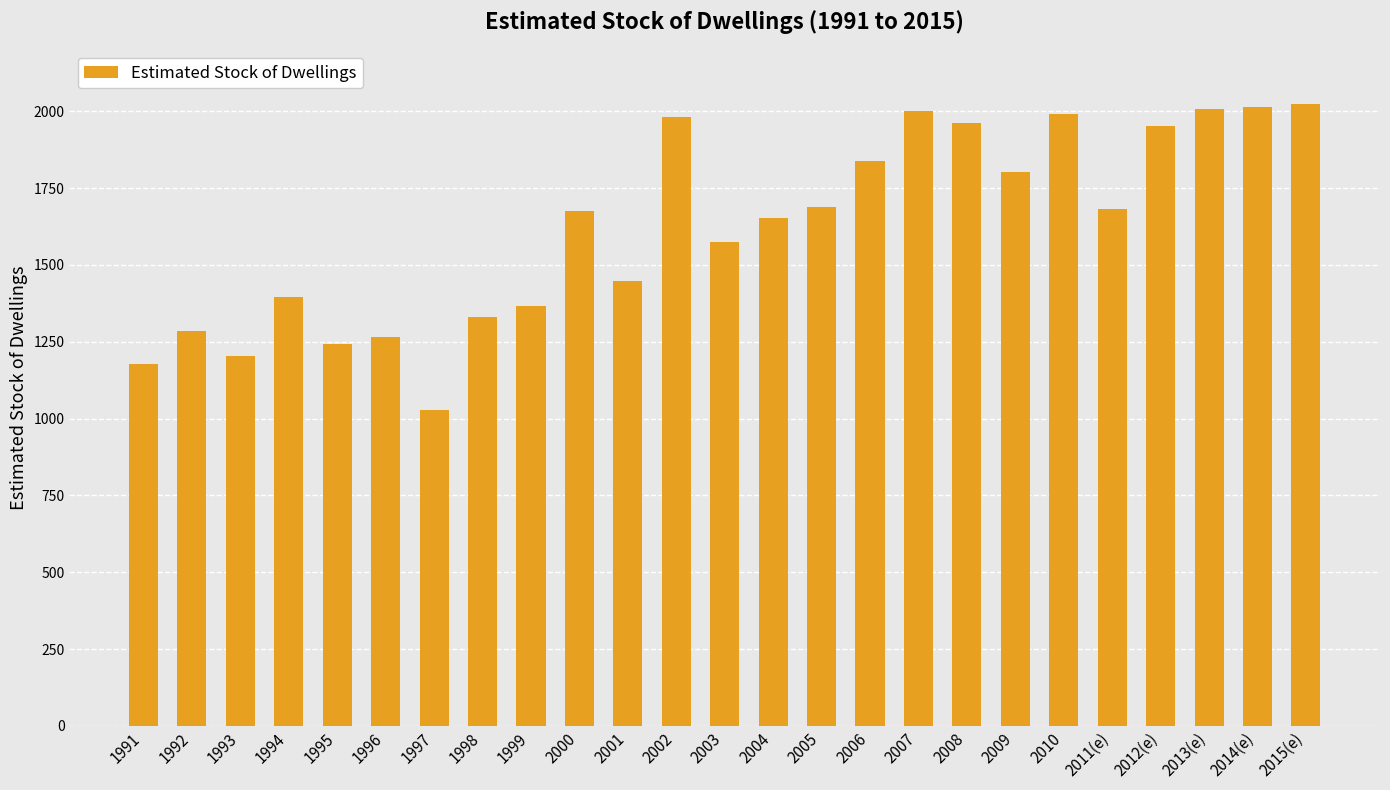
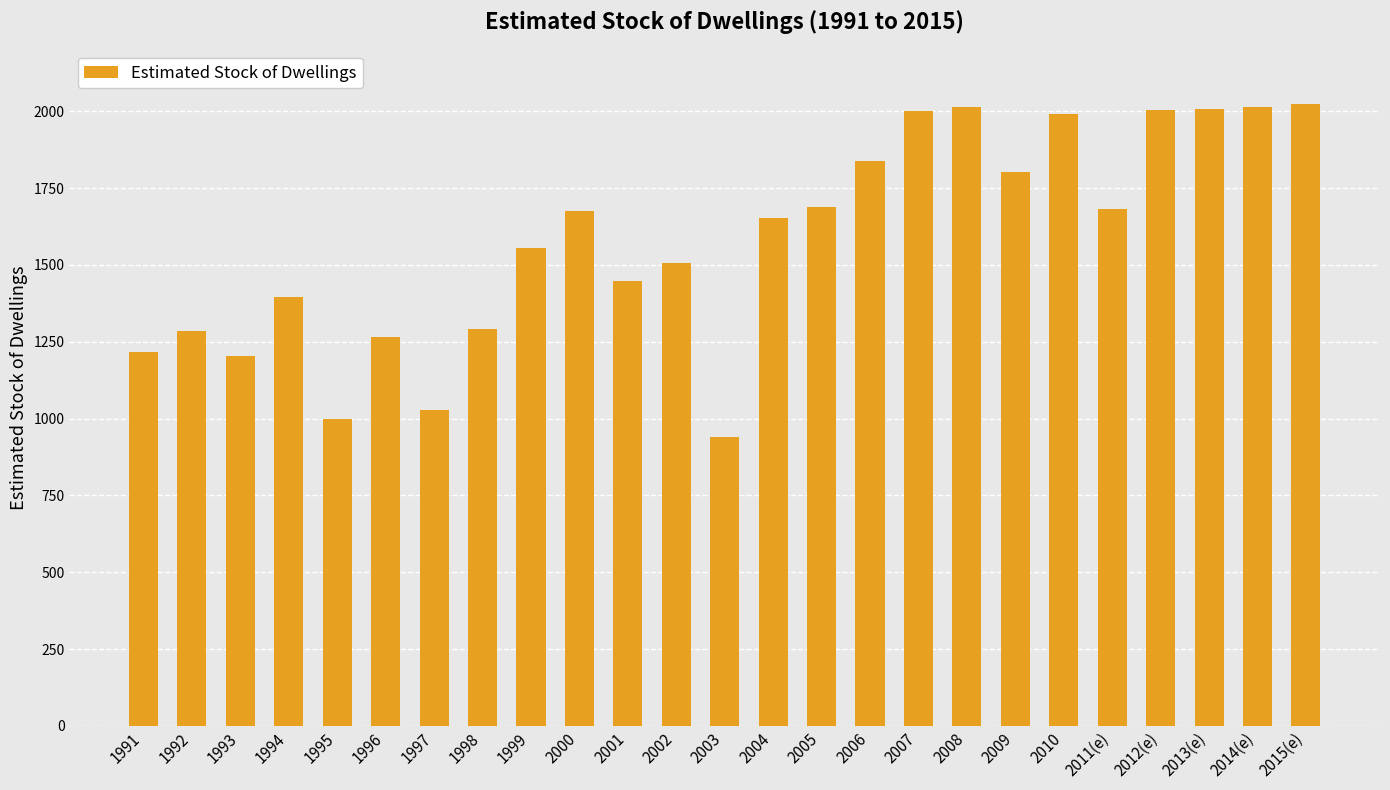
1991: 1180 -> 1220
1995: 1240 -> 1000
1998: 1330 -> 1290
1999: 1370 -> 1550
2002: 1980 -> 1510
2003: 1580 -> 940
2008: 1960 -> 2020
2012(e): 1950 -> 2000
